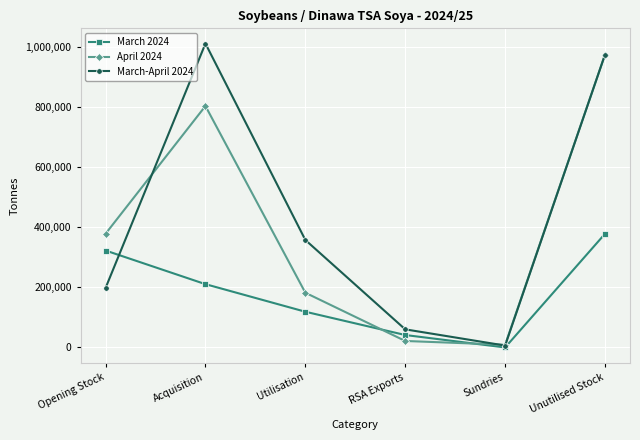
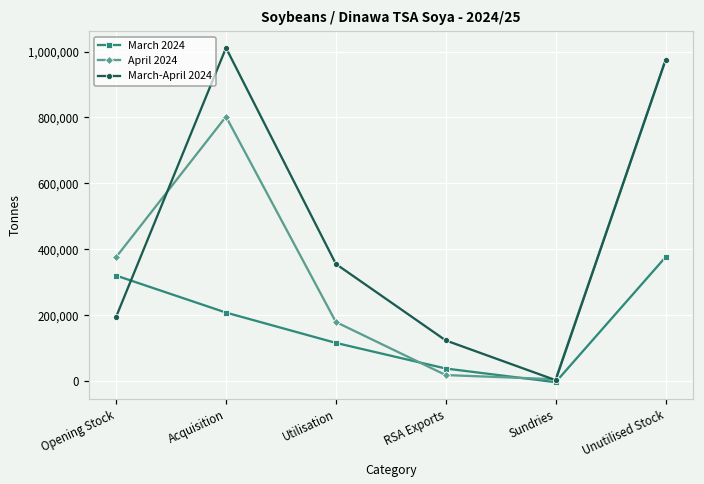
March-April 2024, RSA Exports: 60,000 -> 120,000
